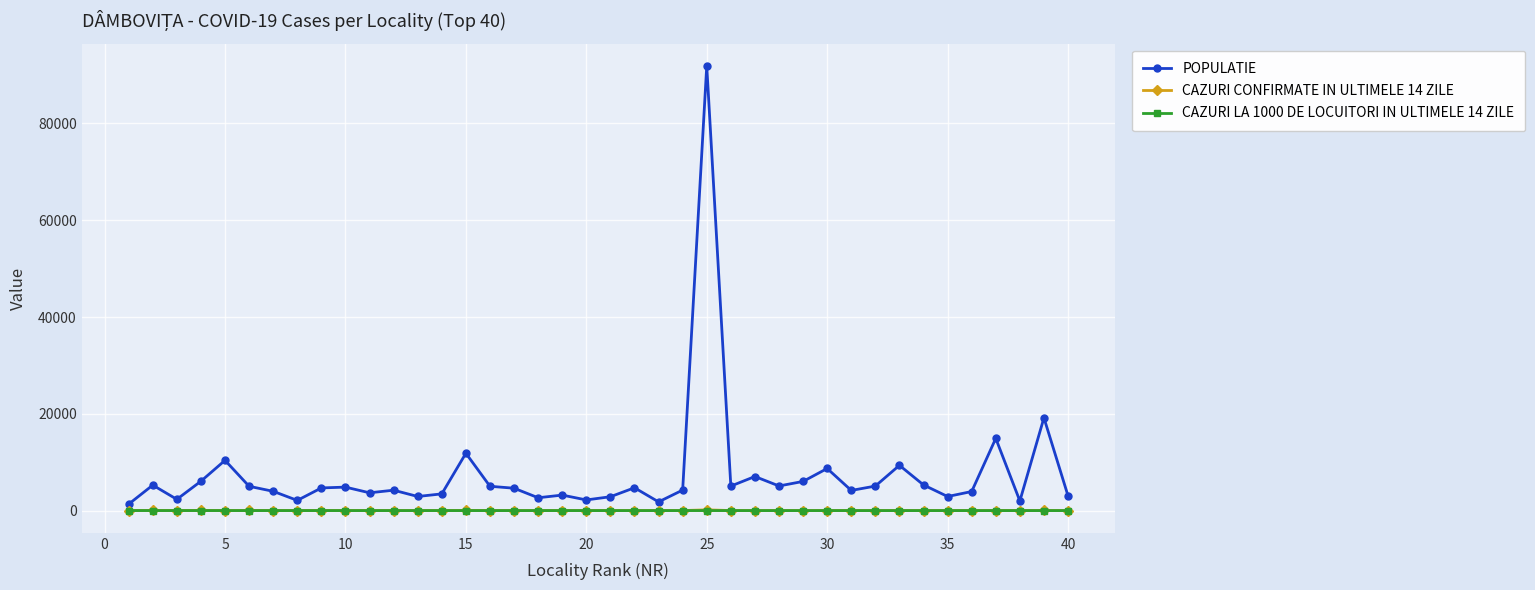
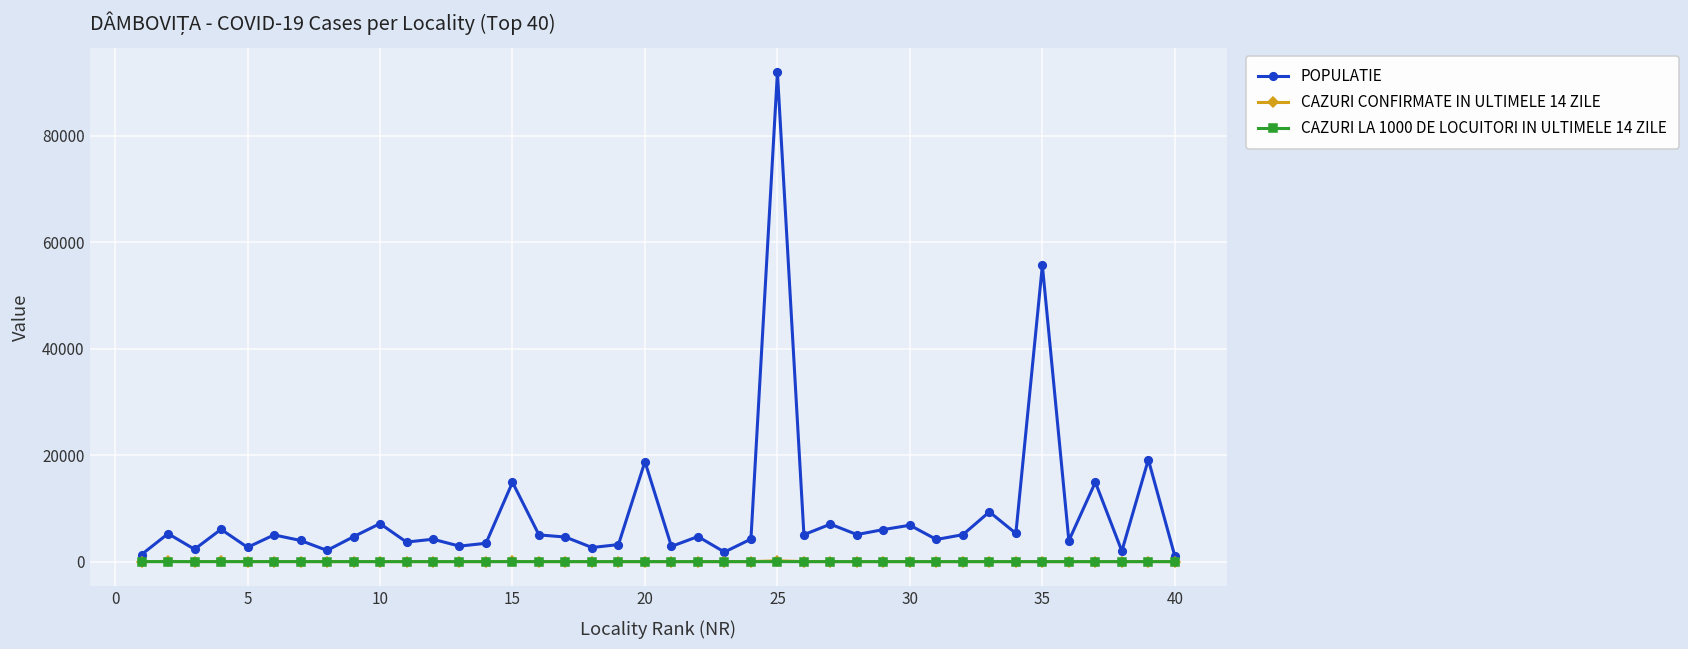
POPULATIE, 5: 10000 -> 3000
POPULATIE, 10: 5000 -> 7000
POPULATIE, 15: 12000 -> 15000
POPULATIE, 20: 2000 -> 19000
POPULATIE, 30: 9000 -> 7000
POPULATIE, 35: 3000 -> 56000
POPULATIE, 40: 3000 -> 1000
